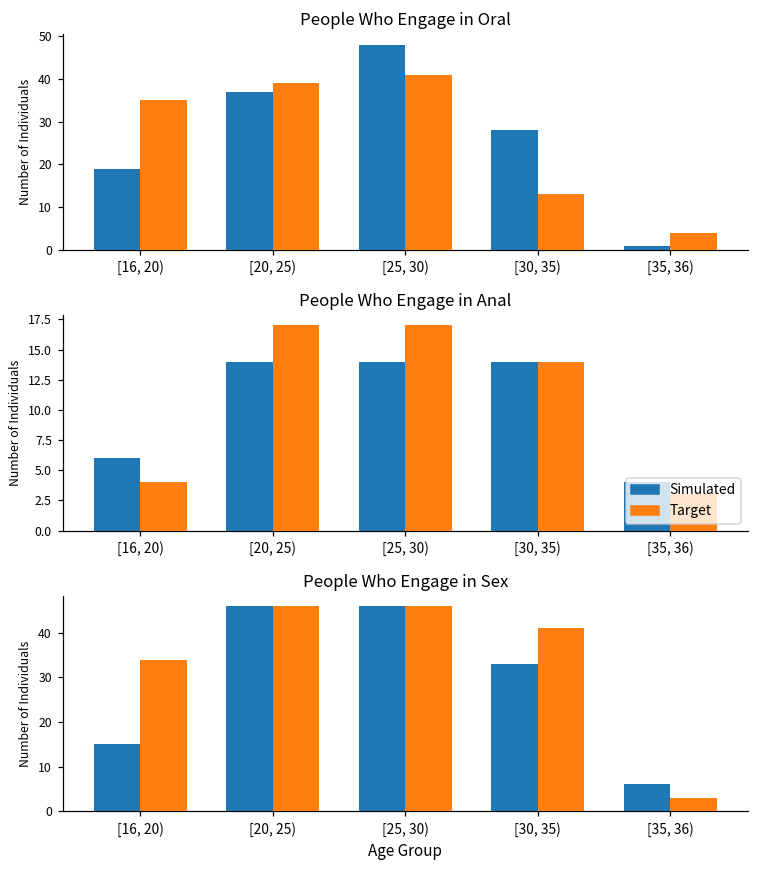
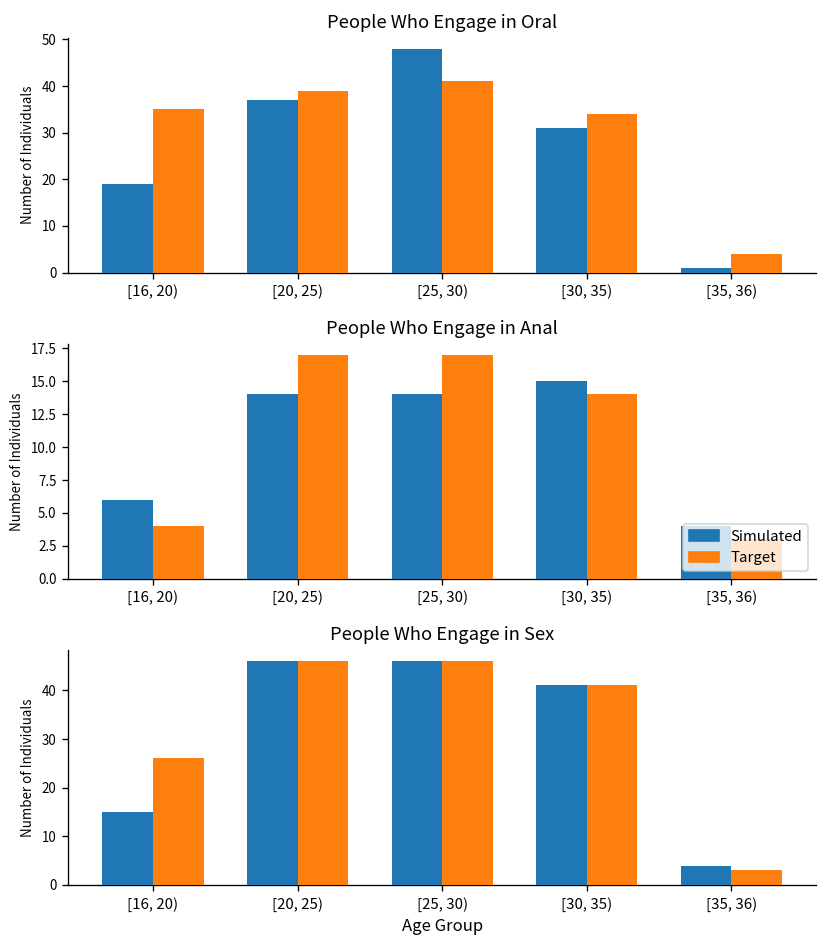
People Who Engage in Oral, Simulated, [30, 35): 28 -> 31
People Who Engage in Oral, Target, [30, 35): 13 -> 34
People Who Engage in Anal, Simulated, [30, 35): 14 -> 15
People Who Engage in Sex, Target, [16, 20): 34 -> 26
People Who Engage in Sex, Simulated, [30, 35): 33 -> 41
People Who Engage in Sex, Simulated, [35, 36): 6 -> 4
